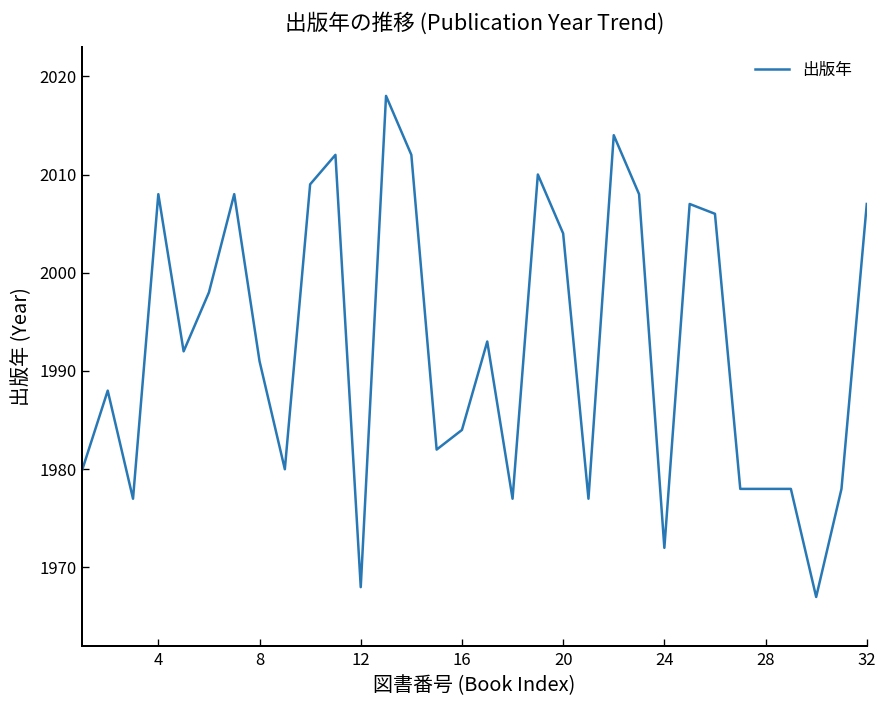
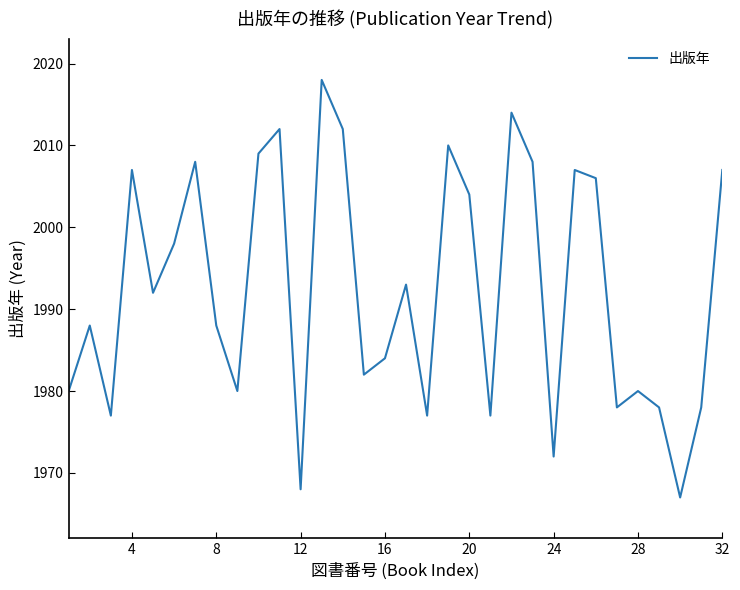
4: 2008 -> 2007
8: 1991 -> 1988
28: 1978 -> 1980
